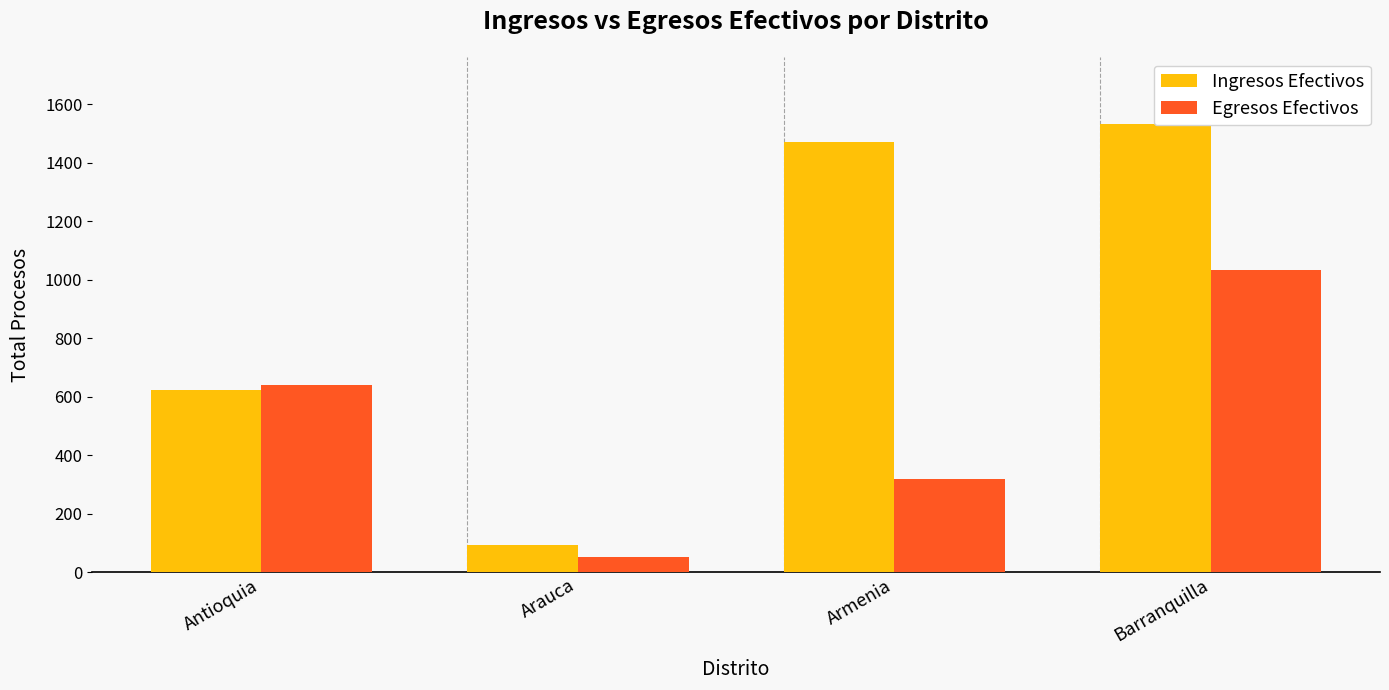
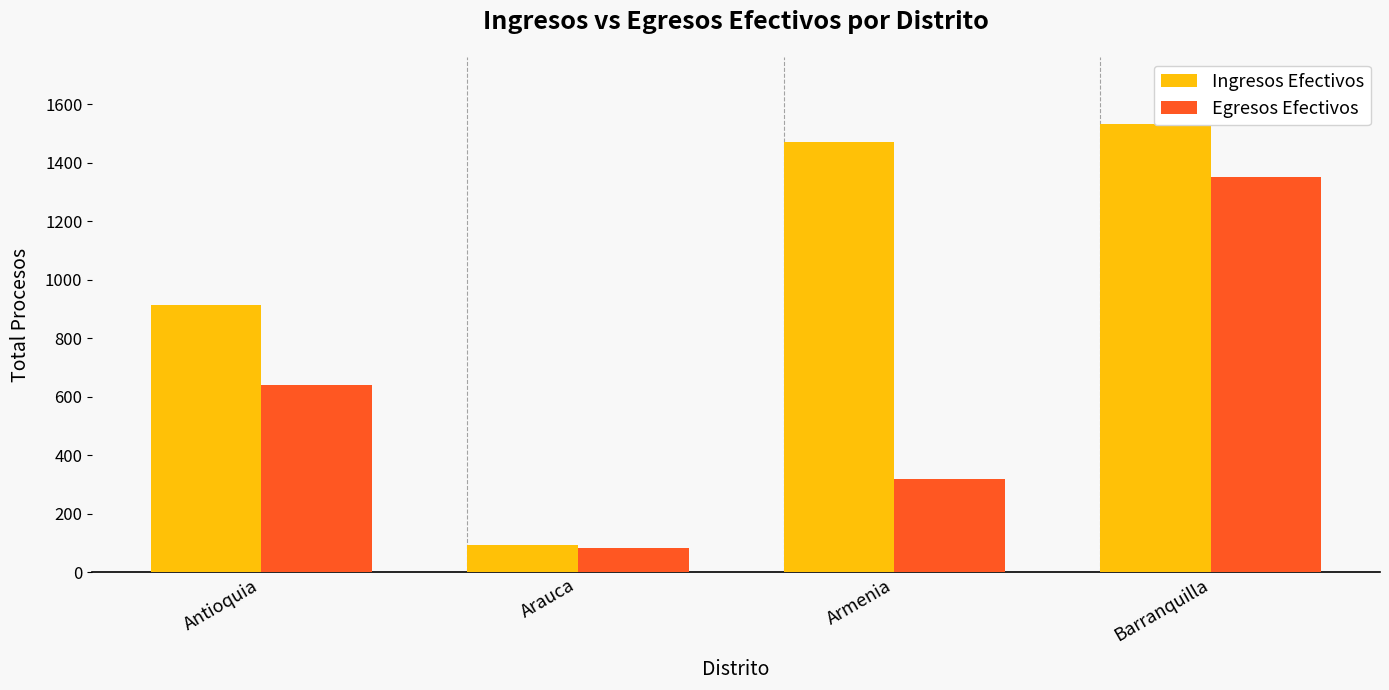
Ingresos Efectivos, Antioquia: 620 -> 910
Egresos Efectivos, Arauca: 50 -> 80
Egresos Efectivos, Barranquilla: 1030 -> 1350
